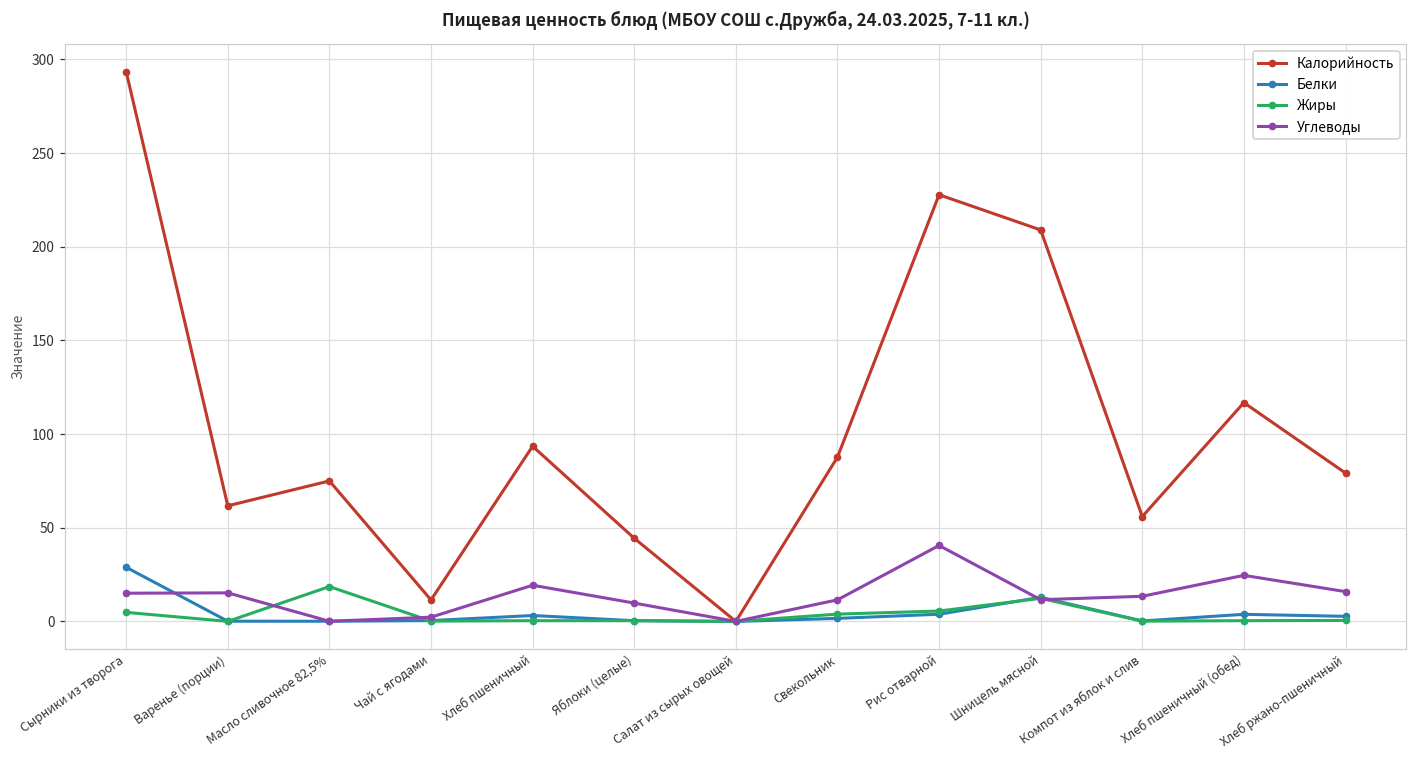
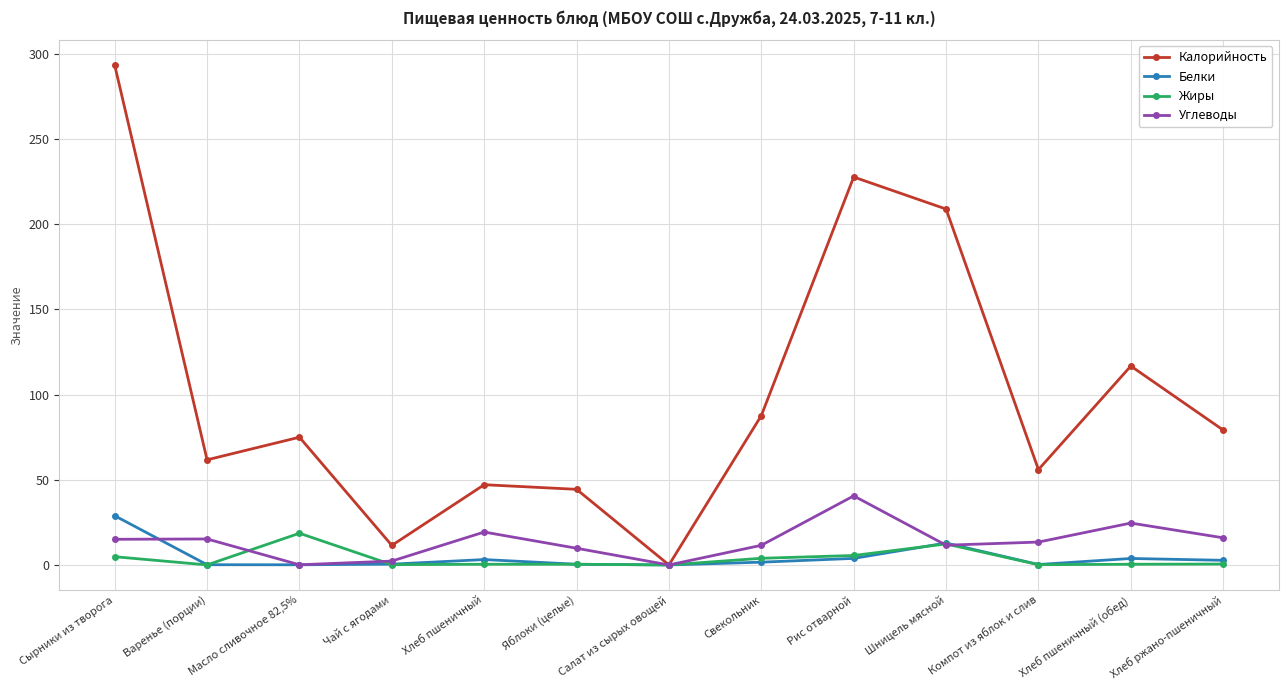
Калорийность, Хлеб пшеничный: 94 -> 47
